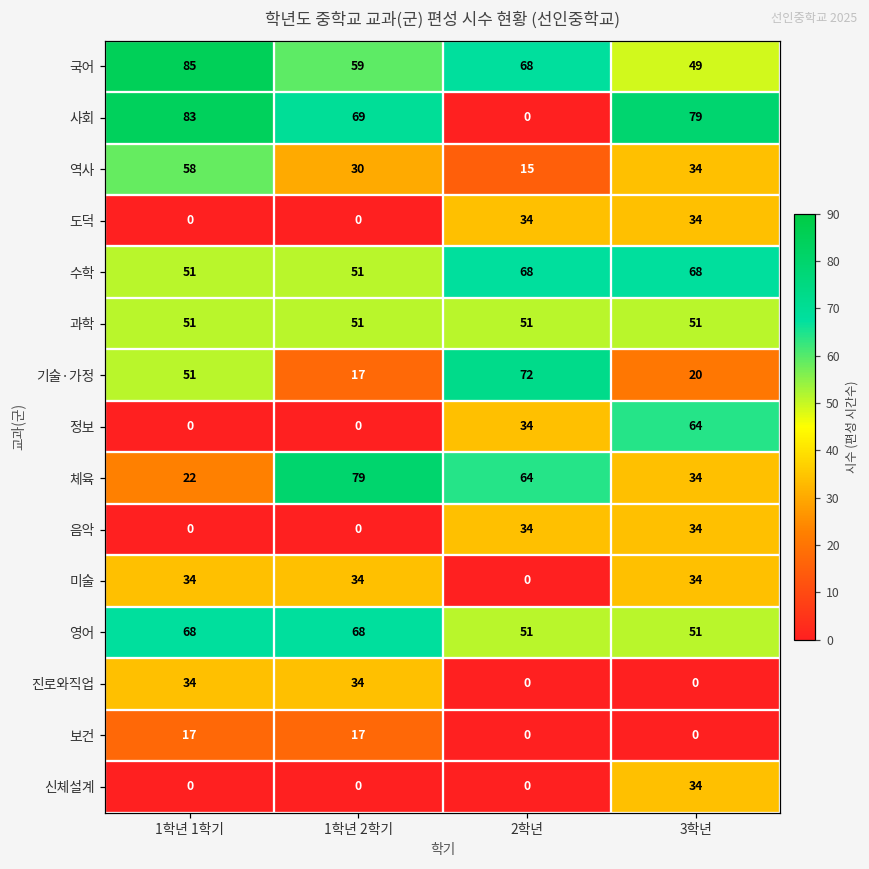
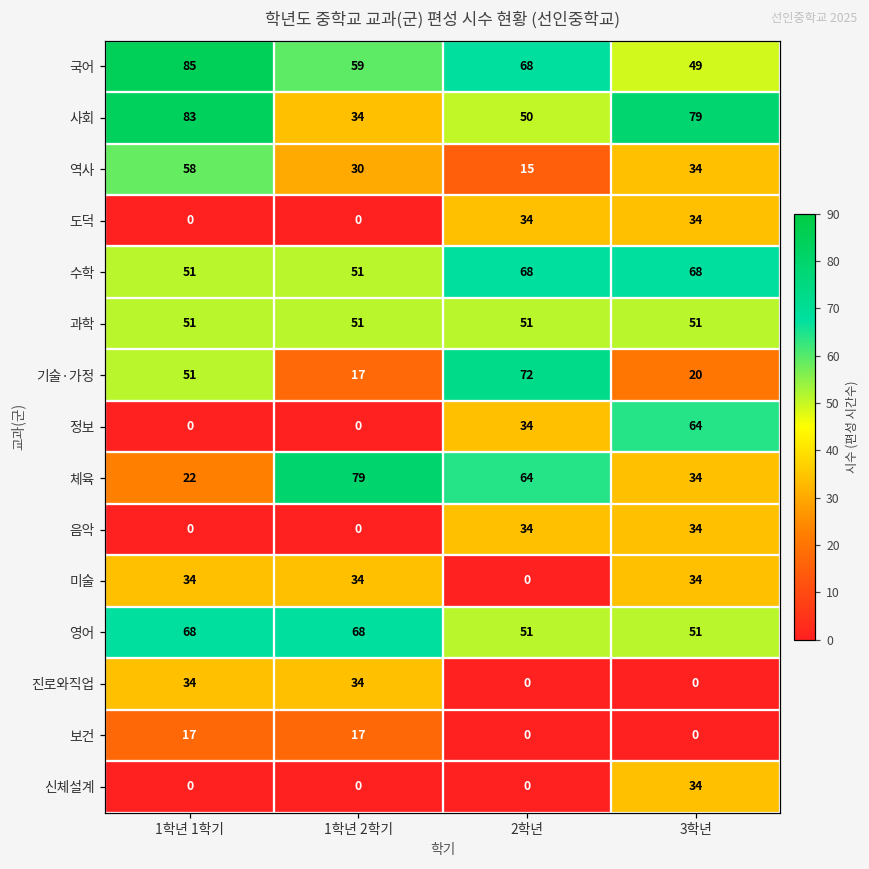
사회, 1학년 2학기: 69 -> 34
사회, 2학년: 0 -> 50
